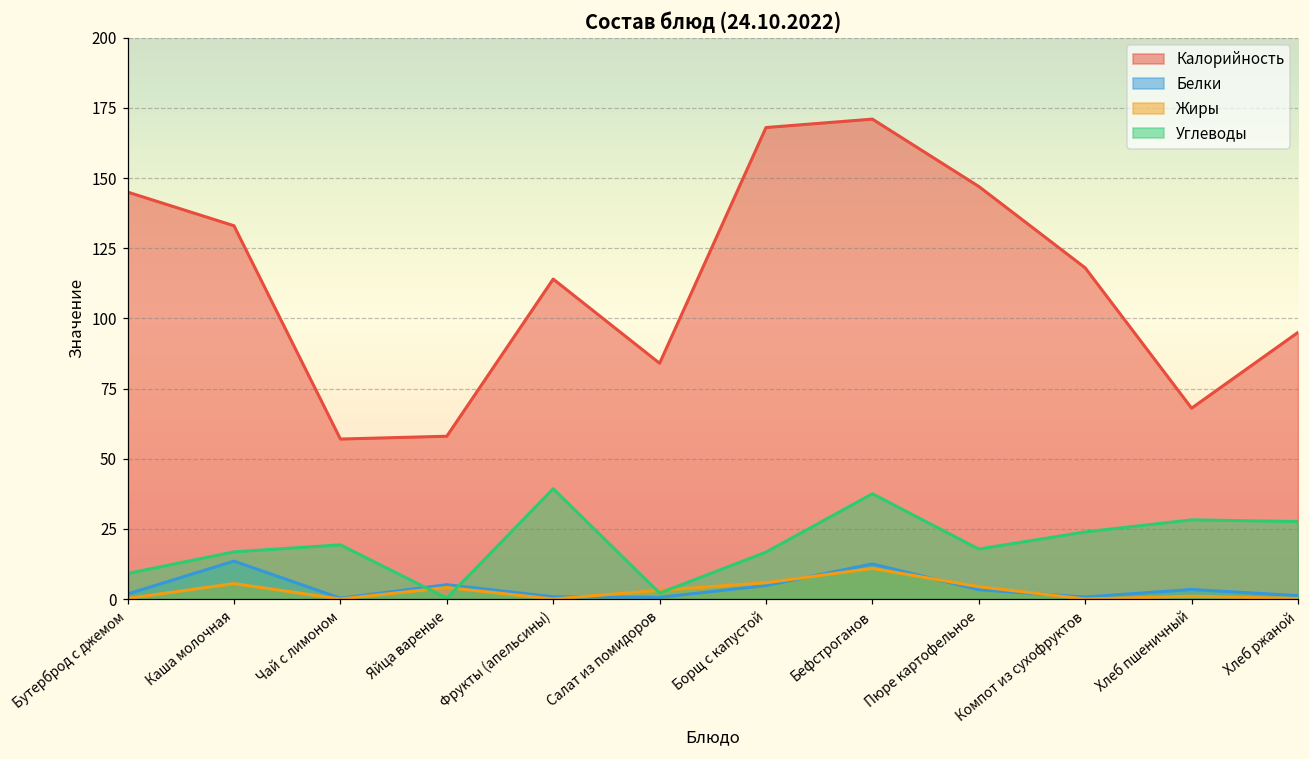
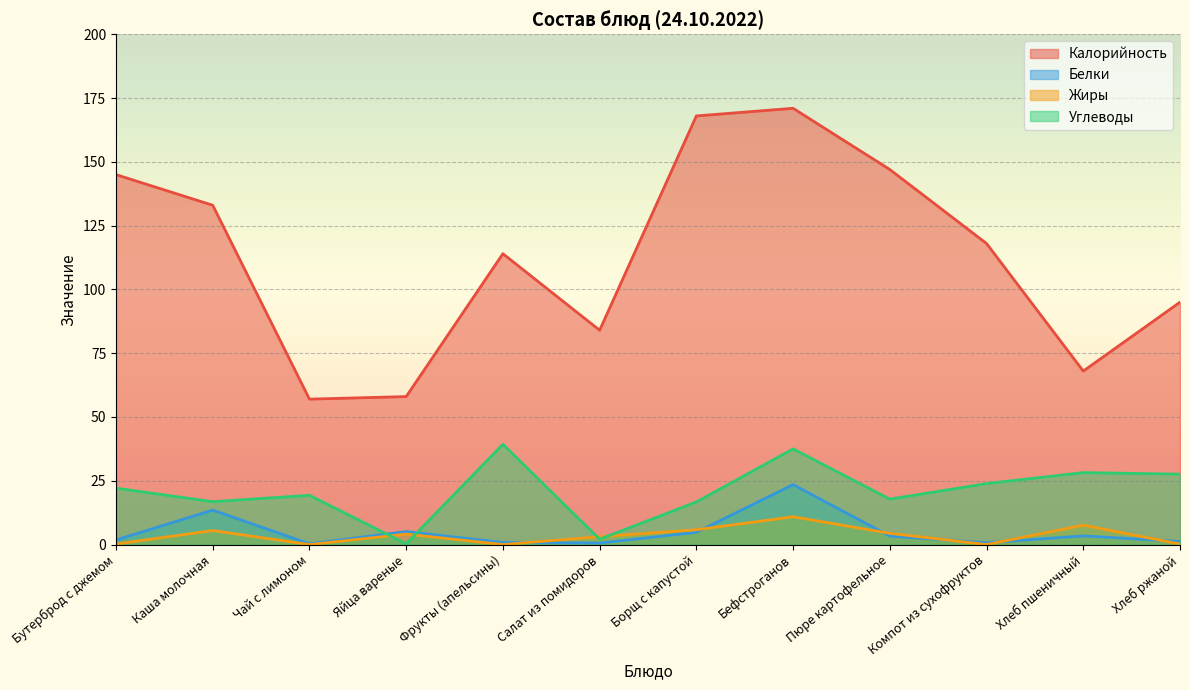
Углеводы, Бутерброд с джемом: 9 -> 22
Белки, Бефстроганов: 13 -> 24
Жиры, Хлеб пшеничный: 1 -> 8
